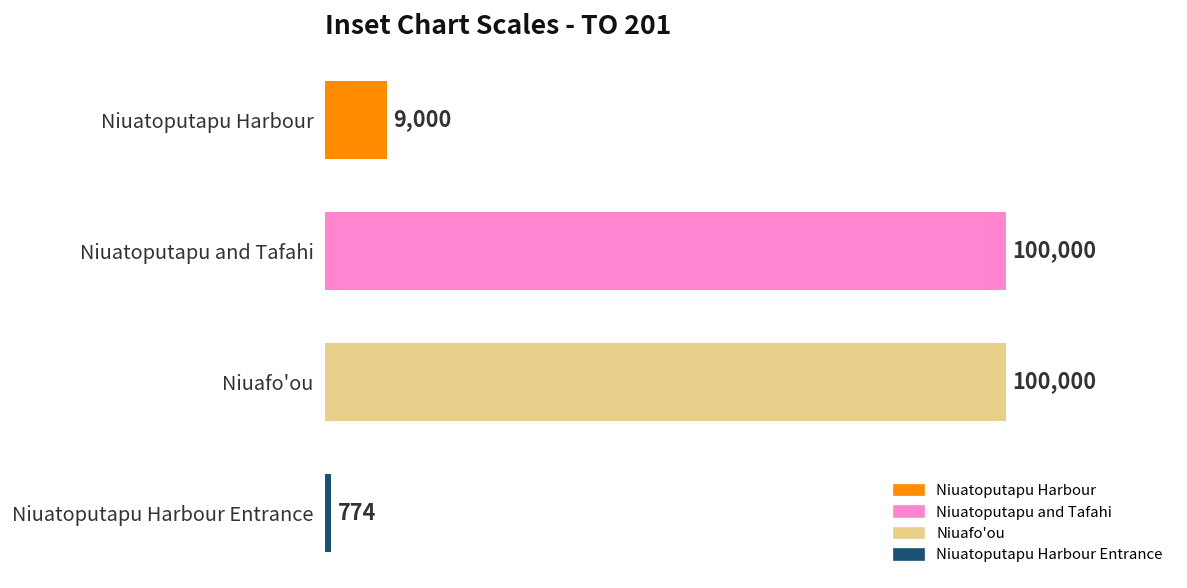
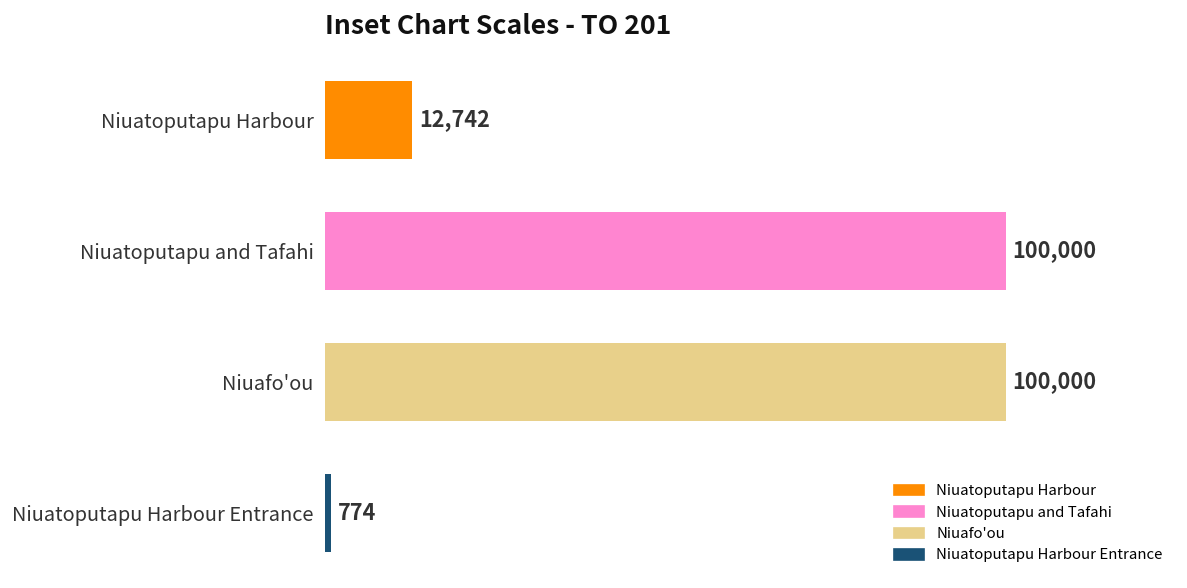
Niuatoputapu Harbour: 9,000 -> 12,742
